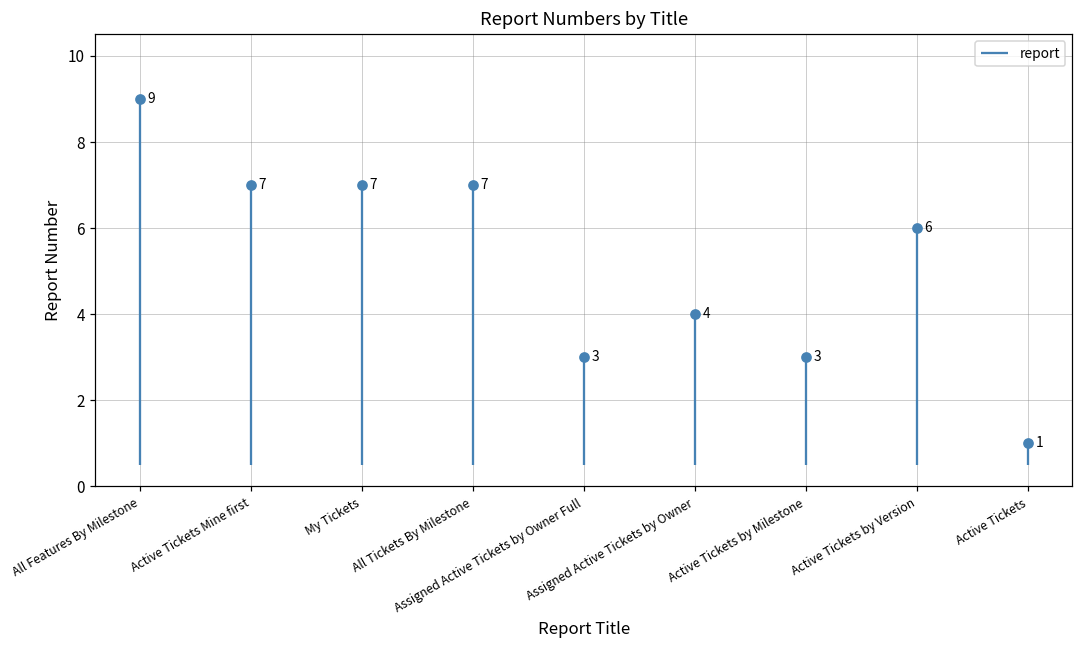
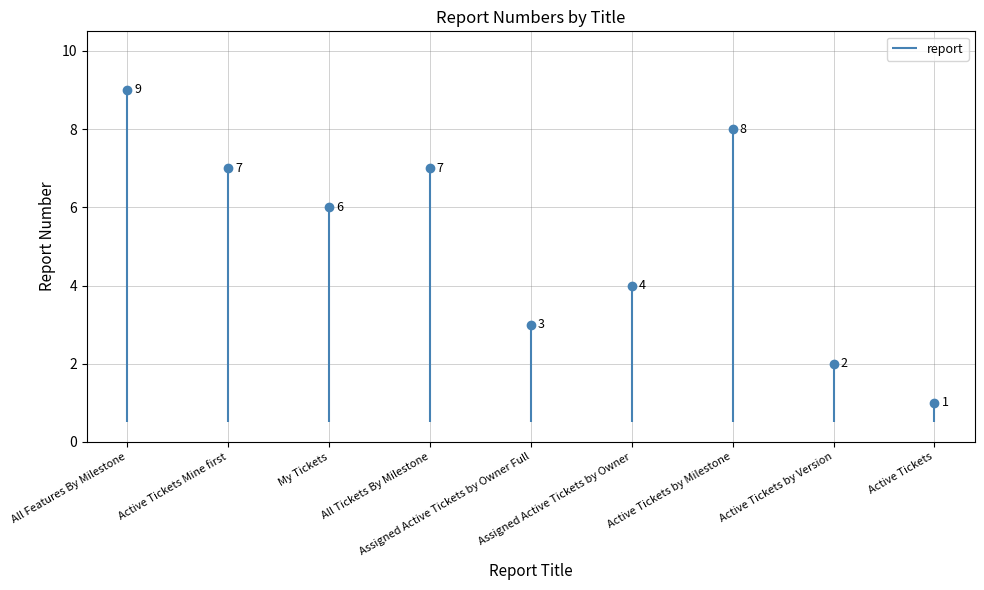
My Tickets: 7 -> 6
Active Tickets by Milestone: 3 -> 8
Active Tickets by Version: 6 -> 2
